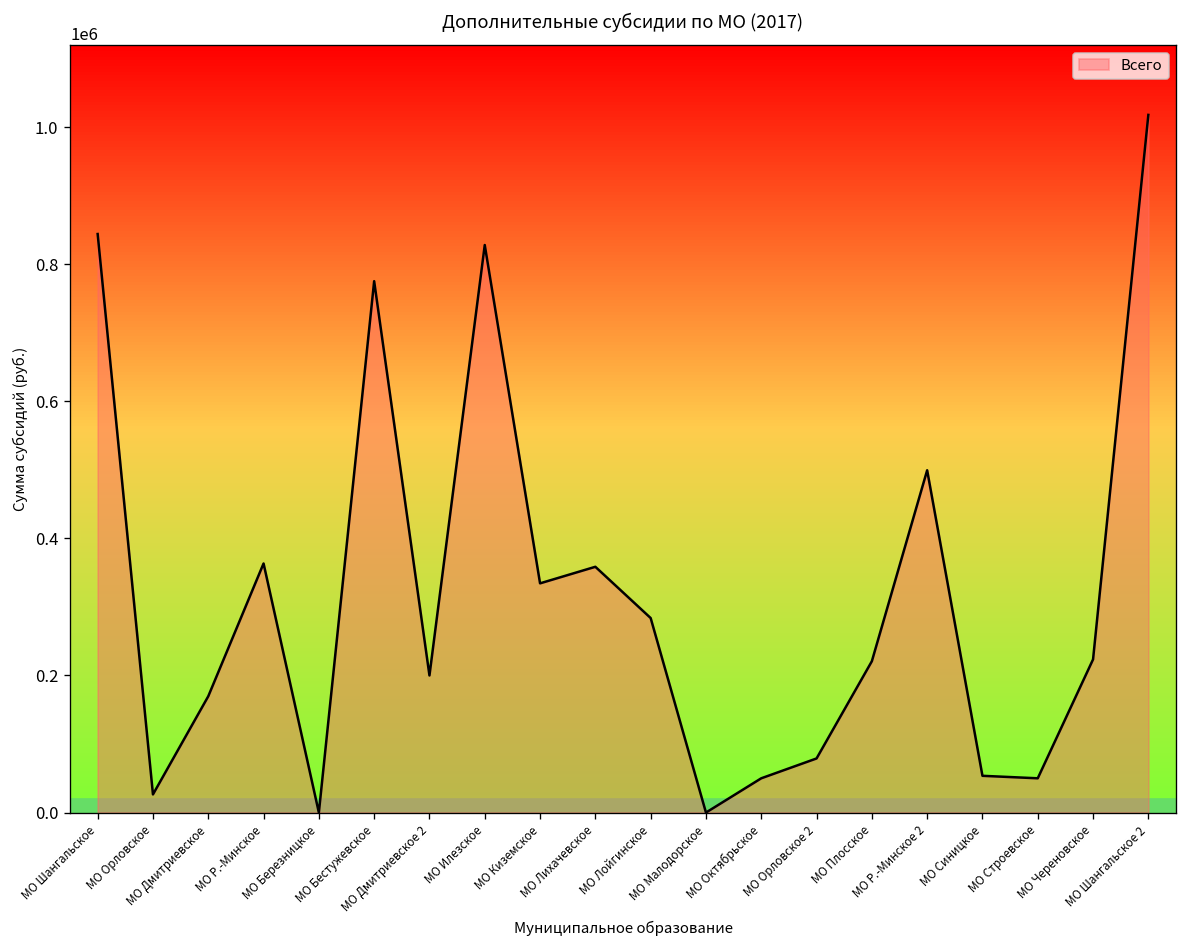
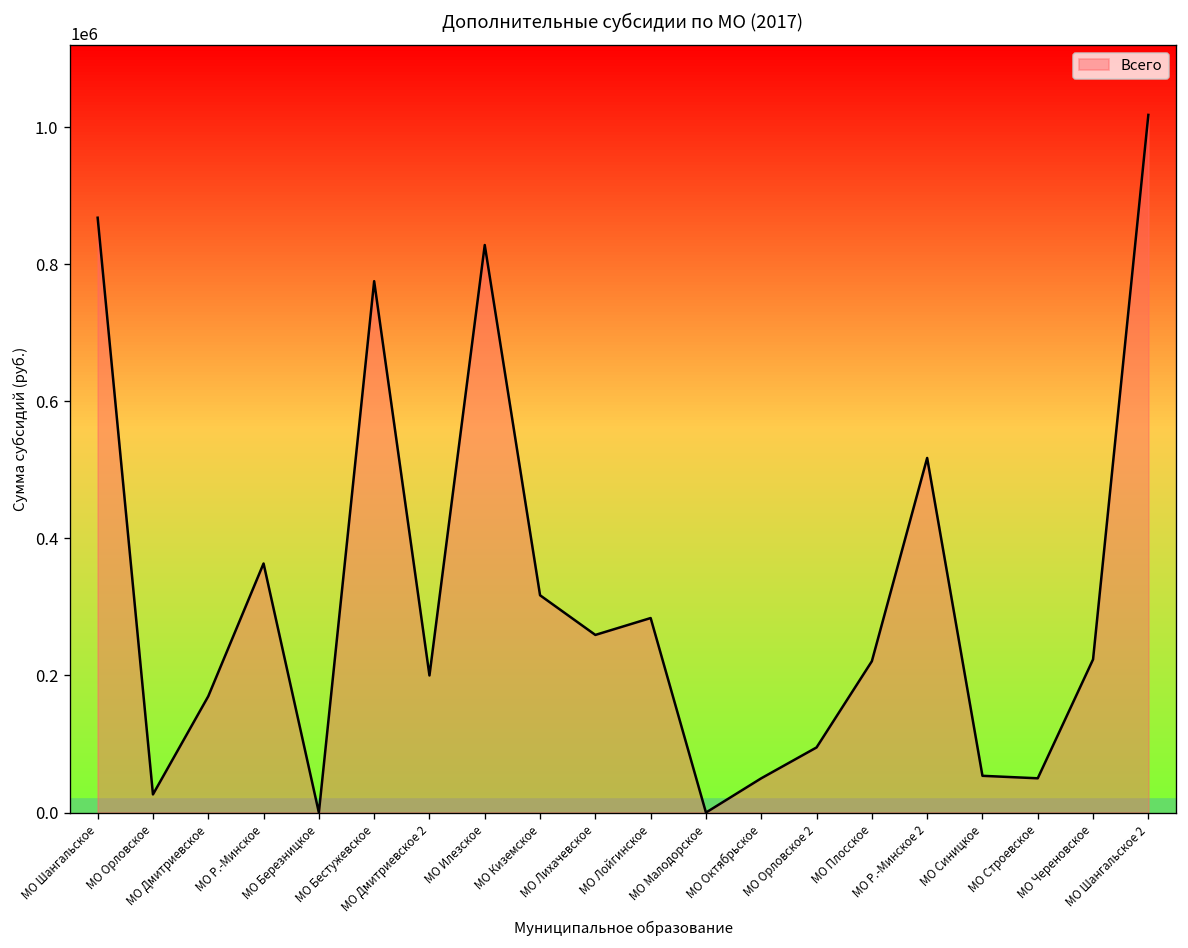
МО Шангальское: 840000 -> 870000
МО Киземское: 330000 -> 320000
МО Лихачевское: 360000 -> 260000
МО Орловское 2: 80000 -> 100000
МО Р.-Минское 2: 500000 -> 520000
